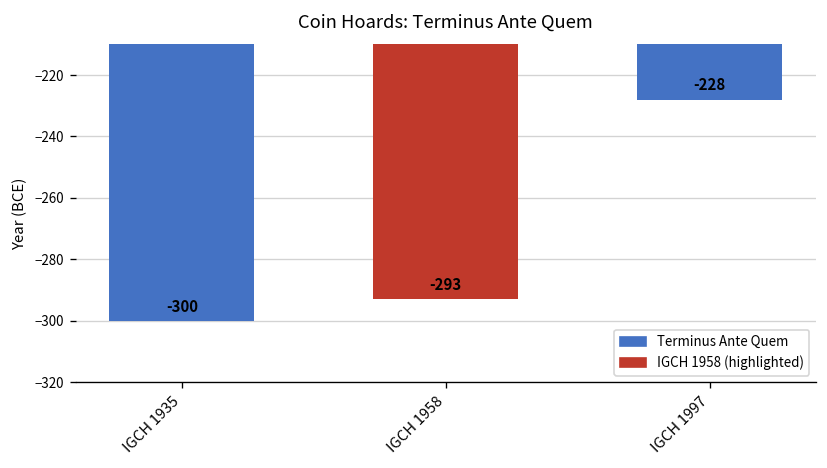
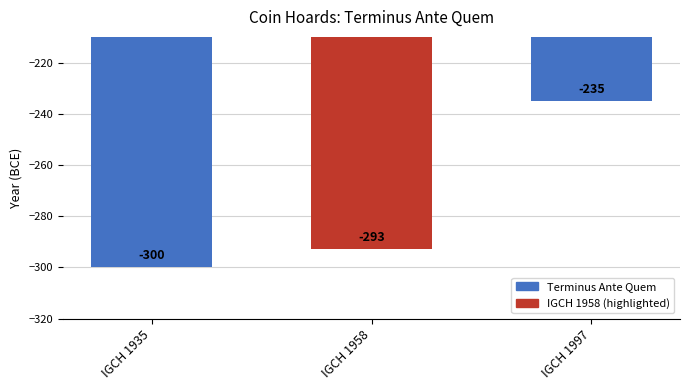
IGCH 1997: -228 -> -235
